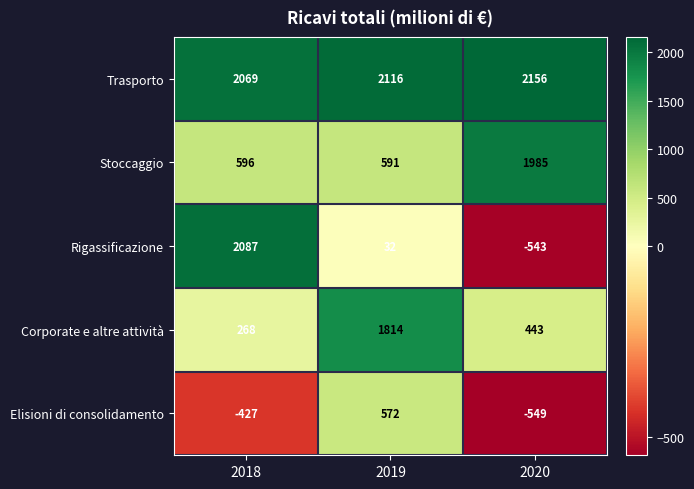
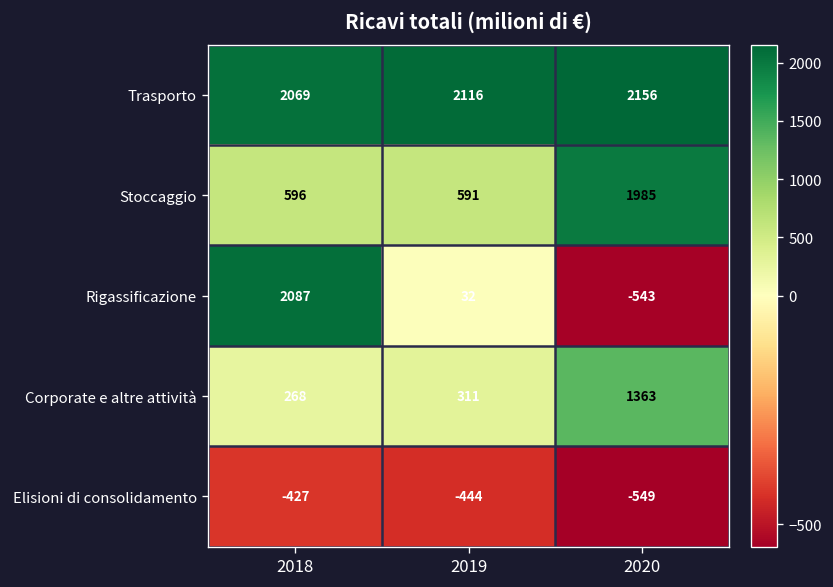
Corporate e altre attività, 2019: 1814 -> 311
Corporate e altre attività, 2020: 443 -> 1363
Elisioni di consolidamento, 2019: 572 -> -444
